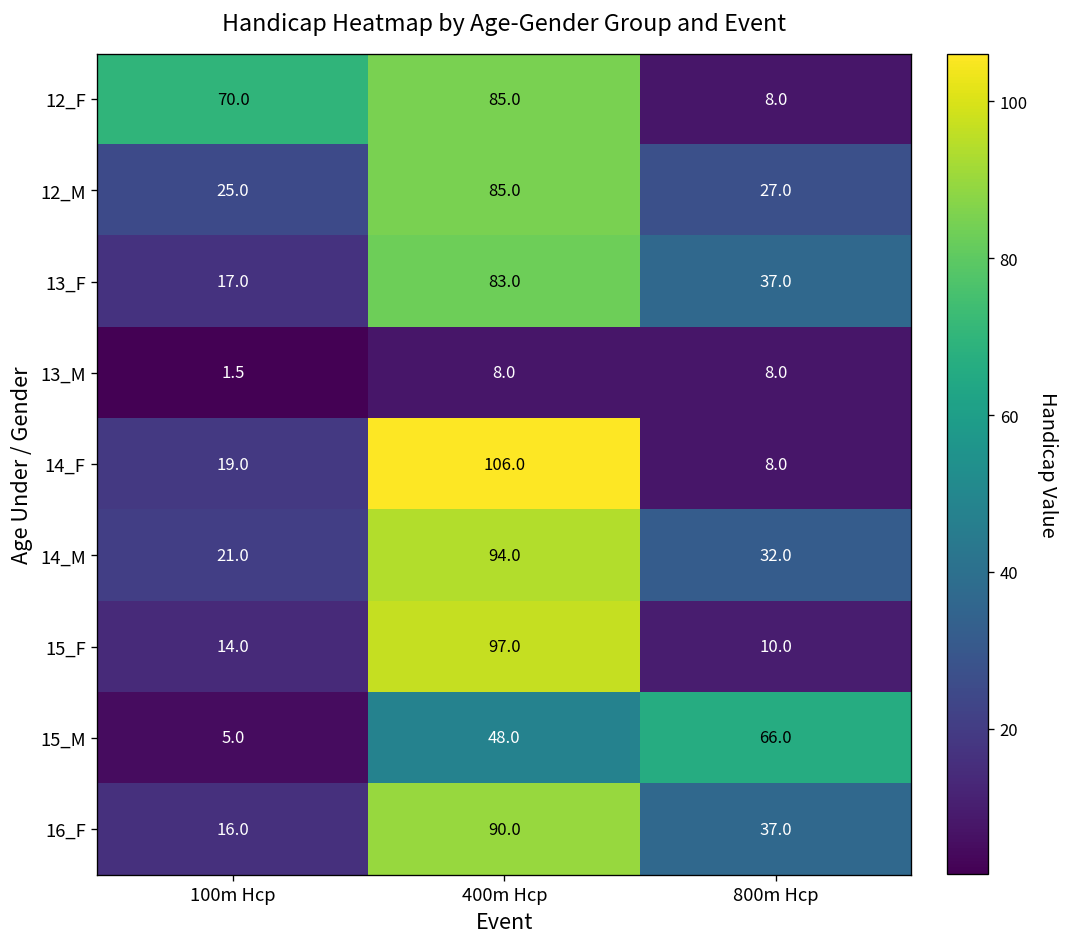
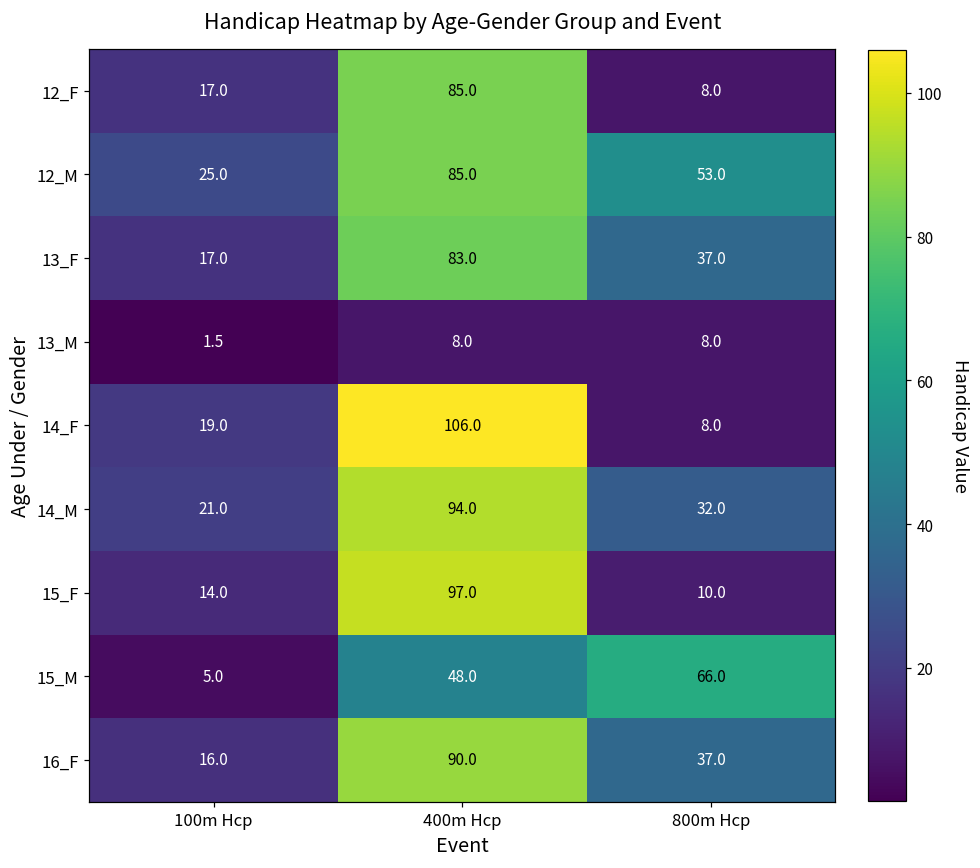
12_F, 100m Hcp: 70.0 -> 17.0
12_M, 800m Hcp: 27.0 -> 53.0
